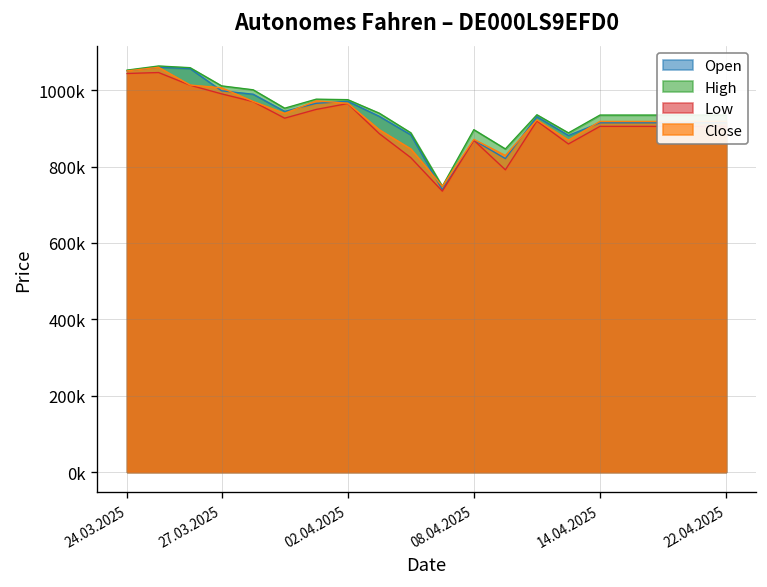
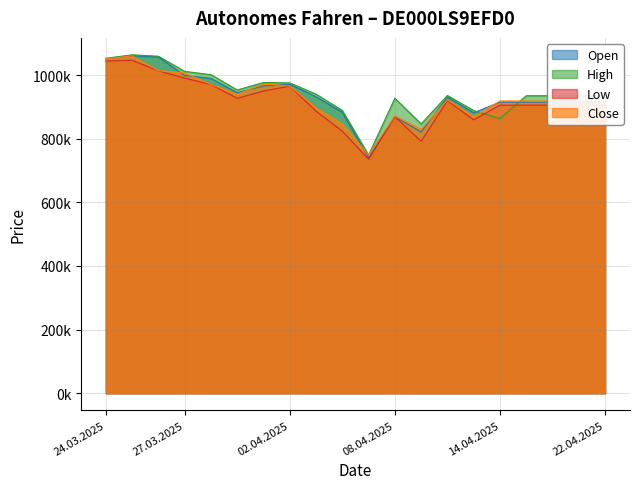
High, 08.04.2025: 900000 -> 930000
High, 14.04.2025: 940000 -> 860000
